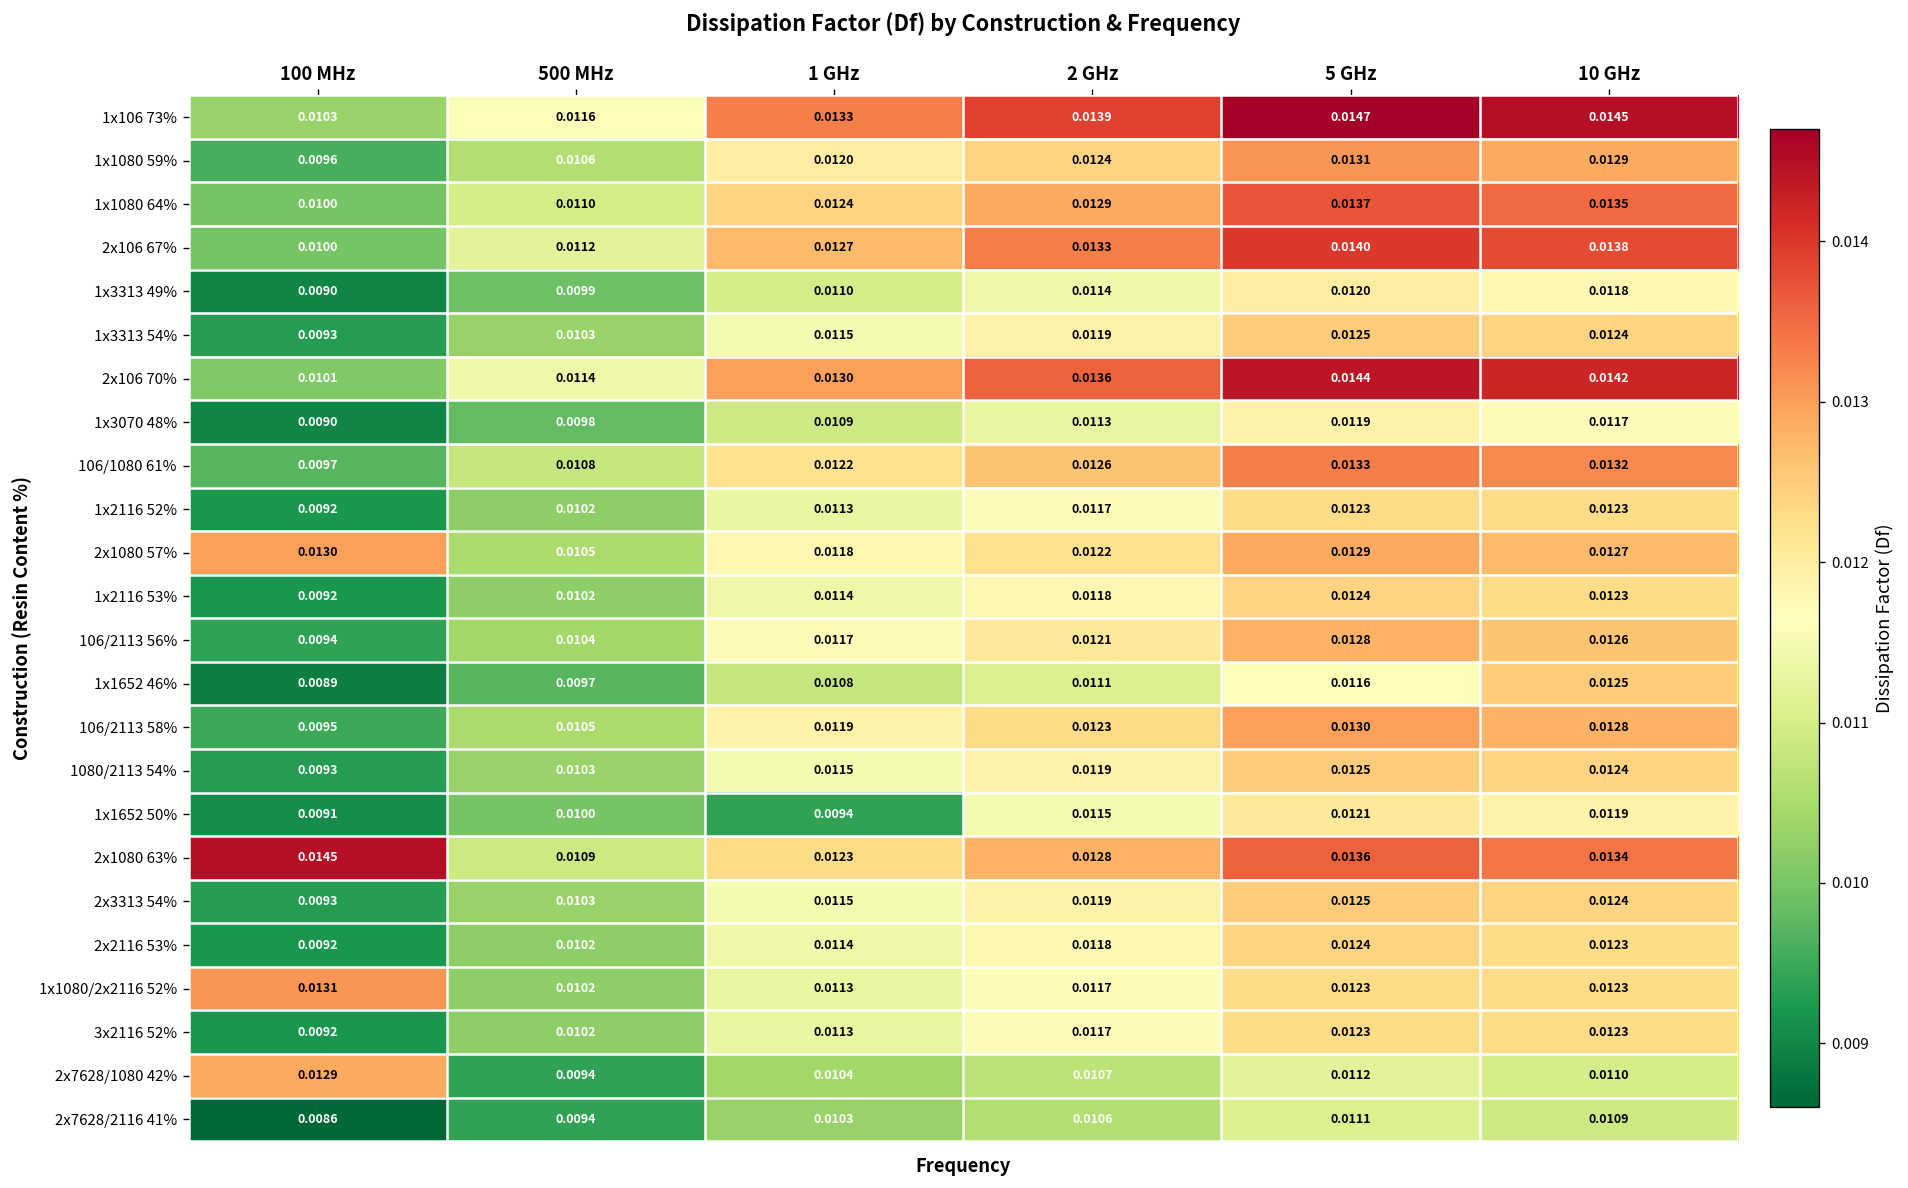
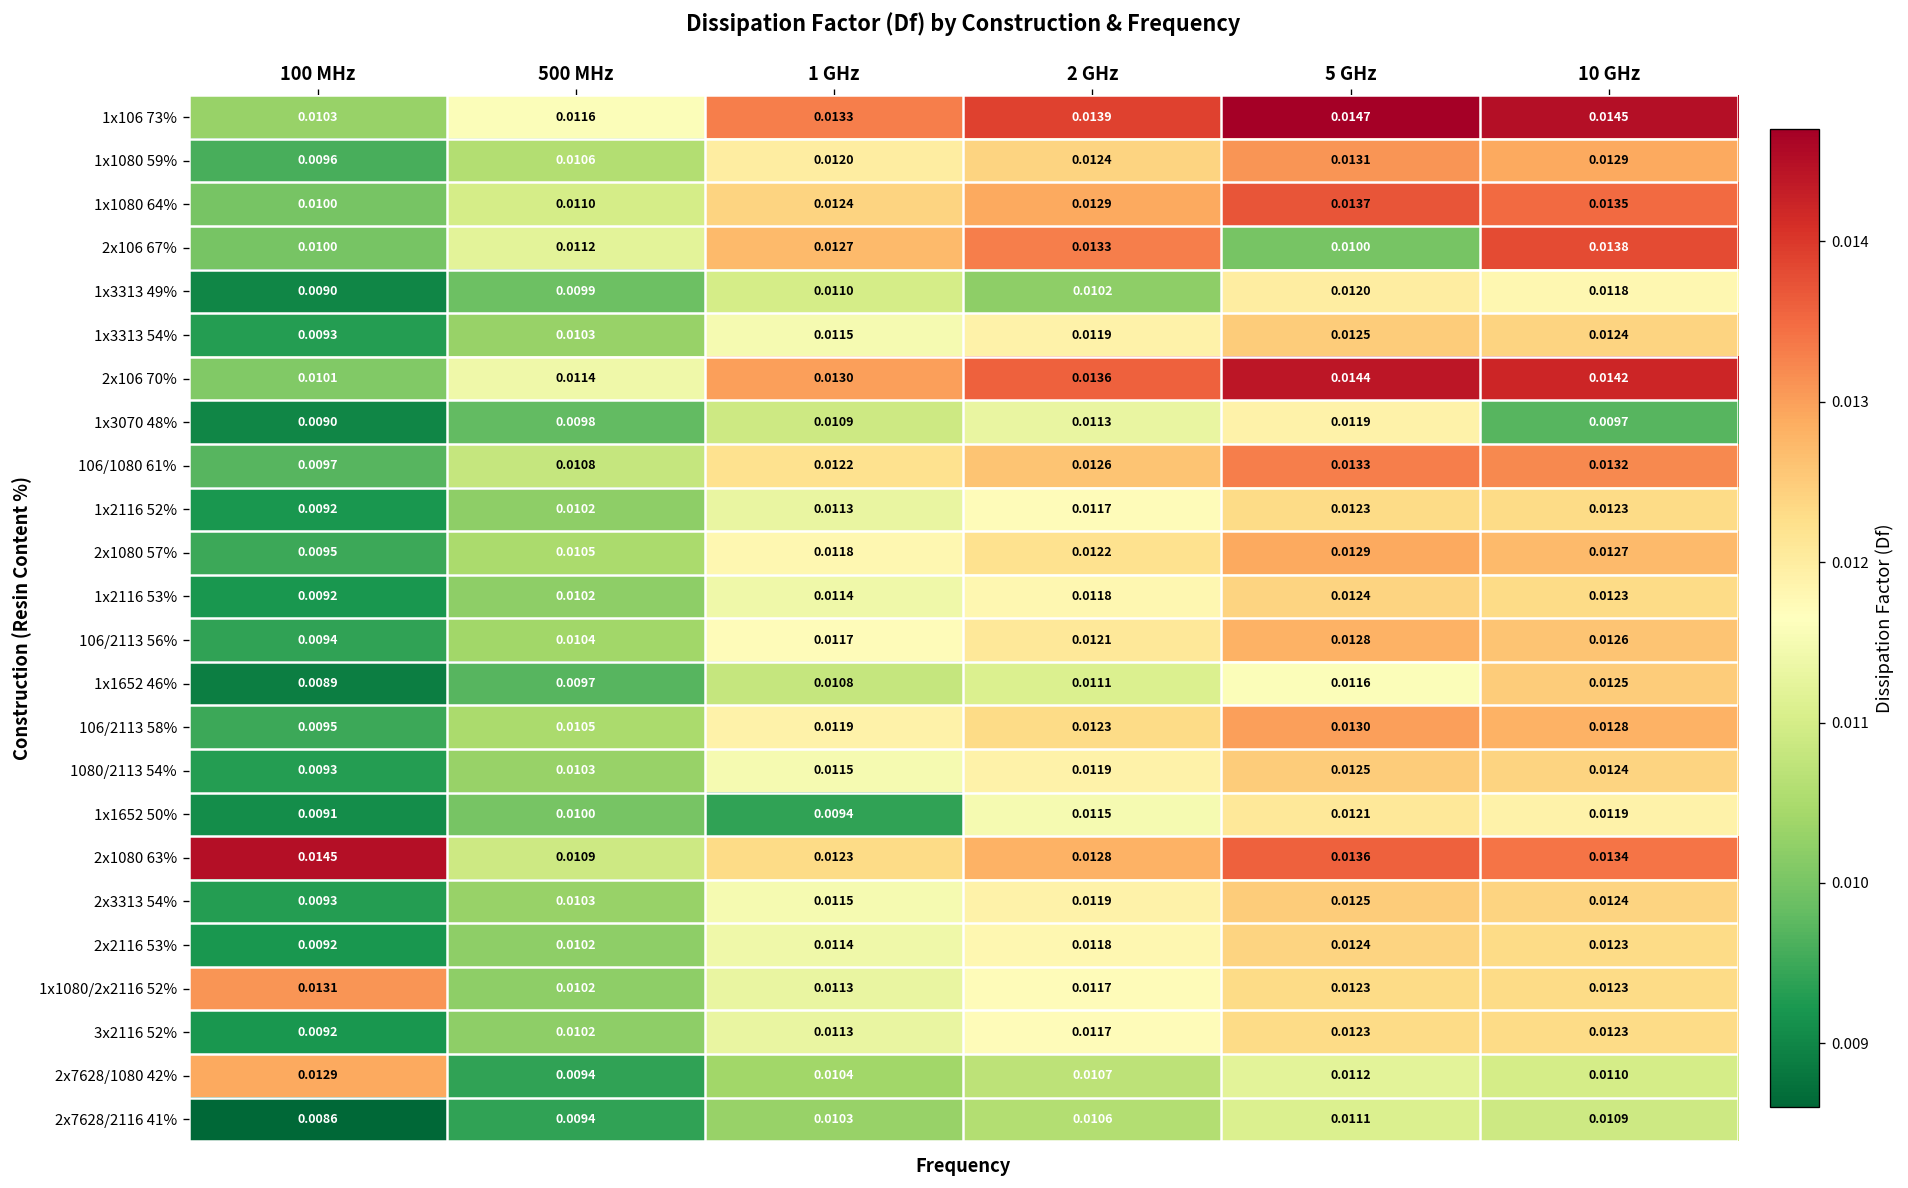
2x106 67%, 5 GHz: 0.0140 -> 0.0100
1x3313 49%, 2 GHz: 0.0114 -> 0.0102
1x3070 48%, 10 GHz: 0.0117 -> 0.0097
2x1080 57%, 100 MHz: 0.0130 -> 0.0095
